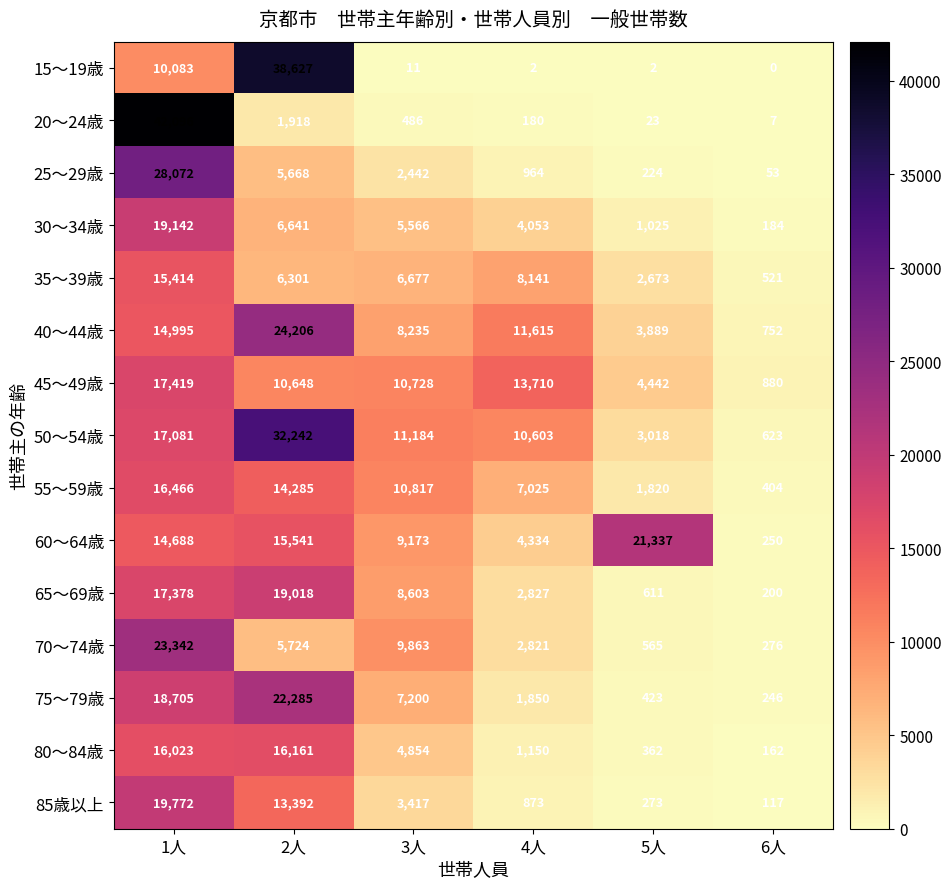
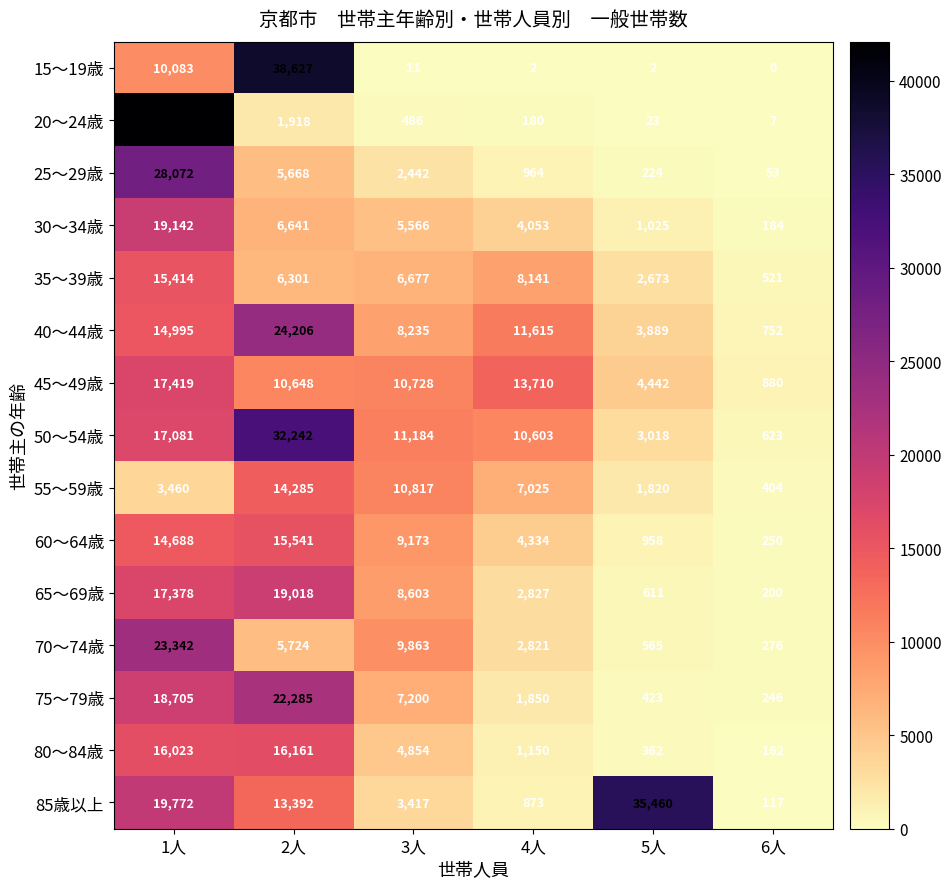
55～59歳, 1人: 16,466 -> 3,460
60～64歳, 5人: 21,337 -> 958
85歳以上, 5人: 273 -> 35,460
